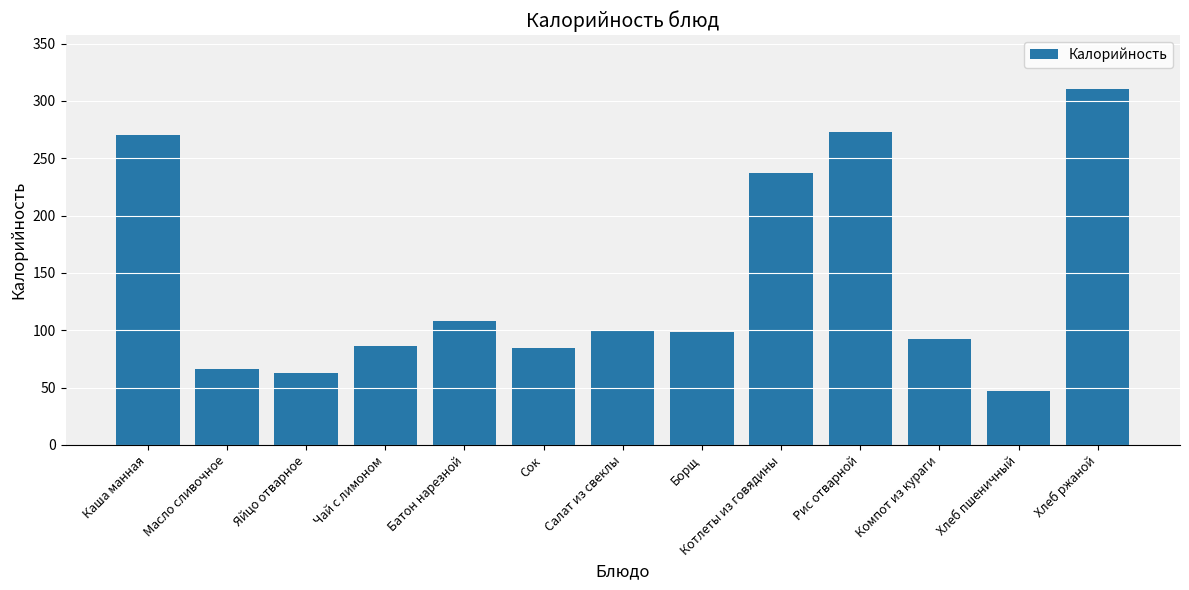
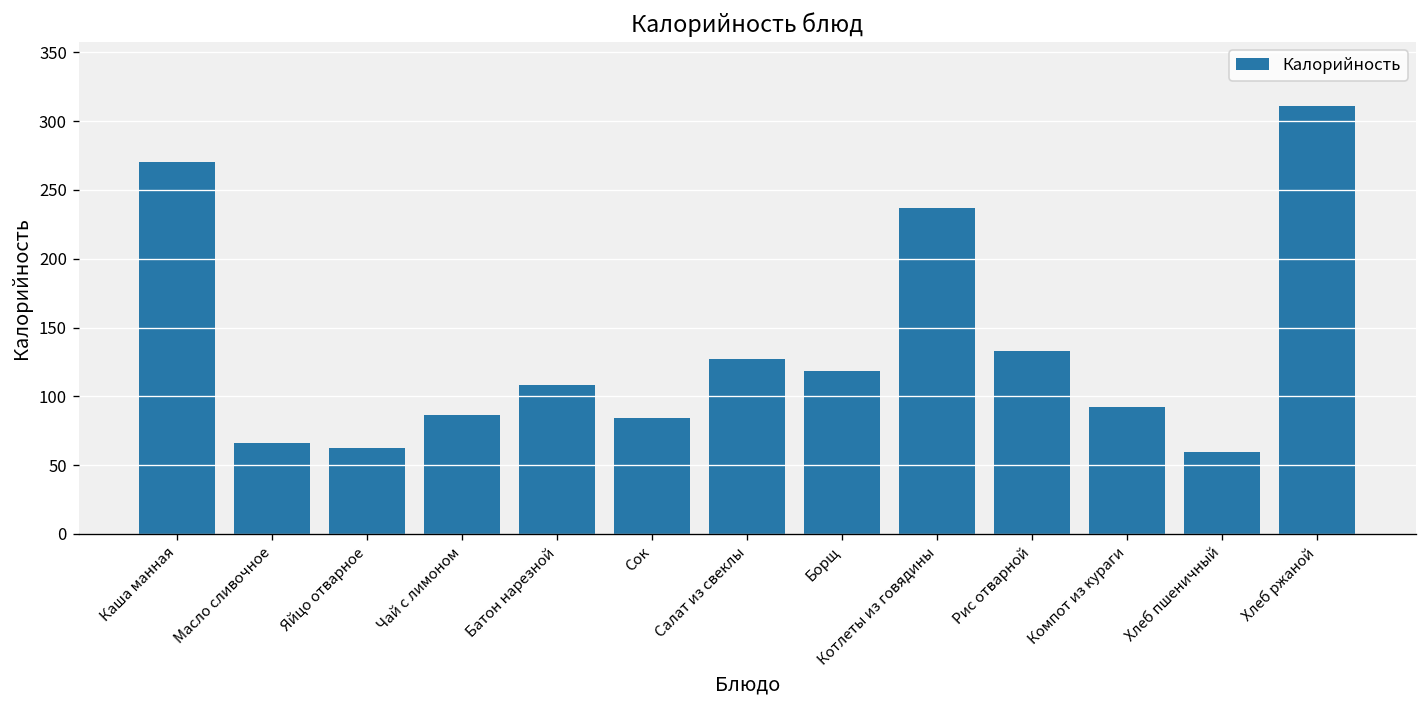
Салат из свеклы: 100 -> 127
Борщ: 99 -> 119
Рис отварной: 273 -> 133
Хлеб пшеничный: 47 -> 59
